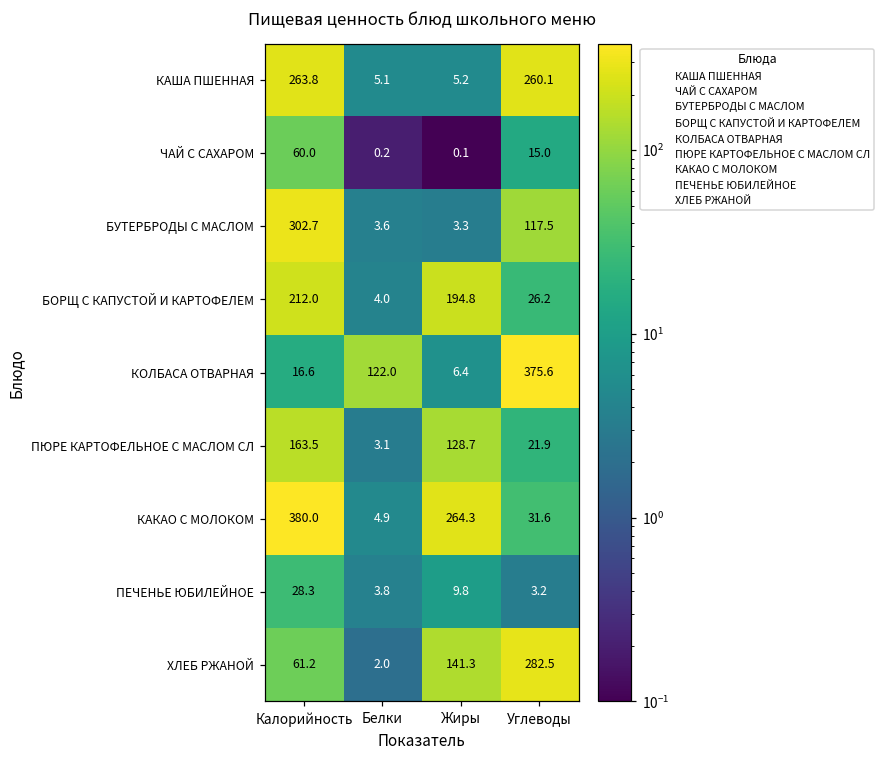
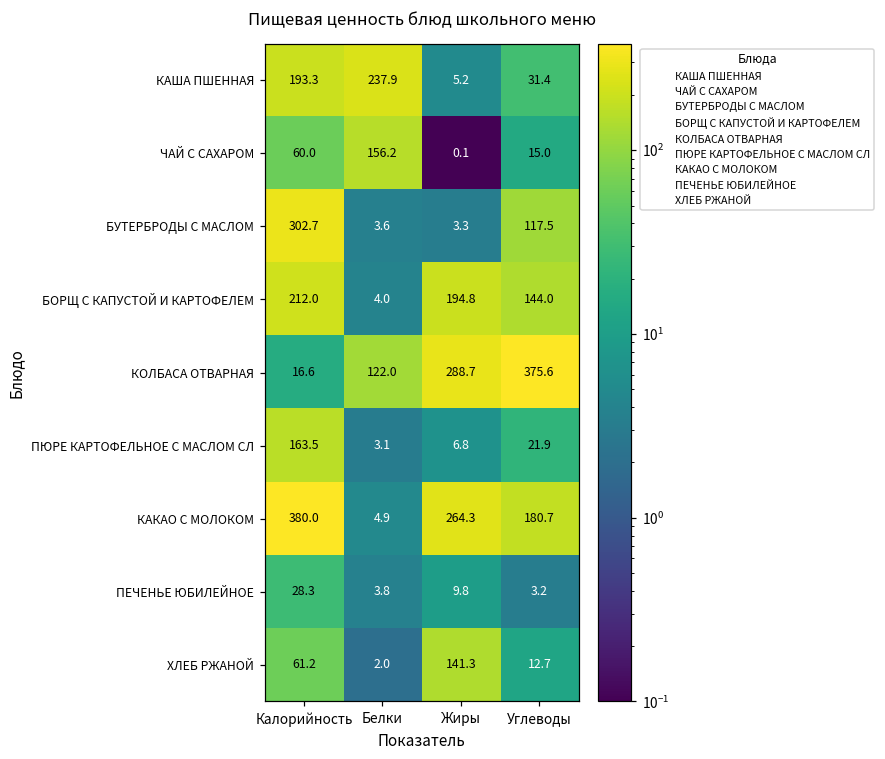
КАША ПШЕННАЯ, Калорийность: 263.8 -> 193.3
КАША ПШЕННАЯ, Белки: 5.1 -> 237.9
КАША ПШЕННАЯ, Углеводы: 260.1 -> 31.4
ЧАЙ С САХАРОМ, Белки: 0.2 -> 156.2
БОРЩ С КАПУСТОЙ И КАРТОФЕЛЕМ, Углеводы: 26.2 -> 144.0
КОЛБАСА ОТВАРНАЯ, Жиры: 6.4 -> 288.7
ПЮРЕ КАРТОФЕЛЬНОЕ С МАСЛОМ СЛ, Жиры: 128.7 -> 6.8
КАКАО С МОЛОКОМ, Углеводы: 31.6 -> 180.7
ХЛЕБ РЖАНОЙ, Углеводы: 282.5 -> 12.7
